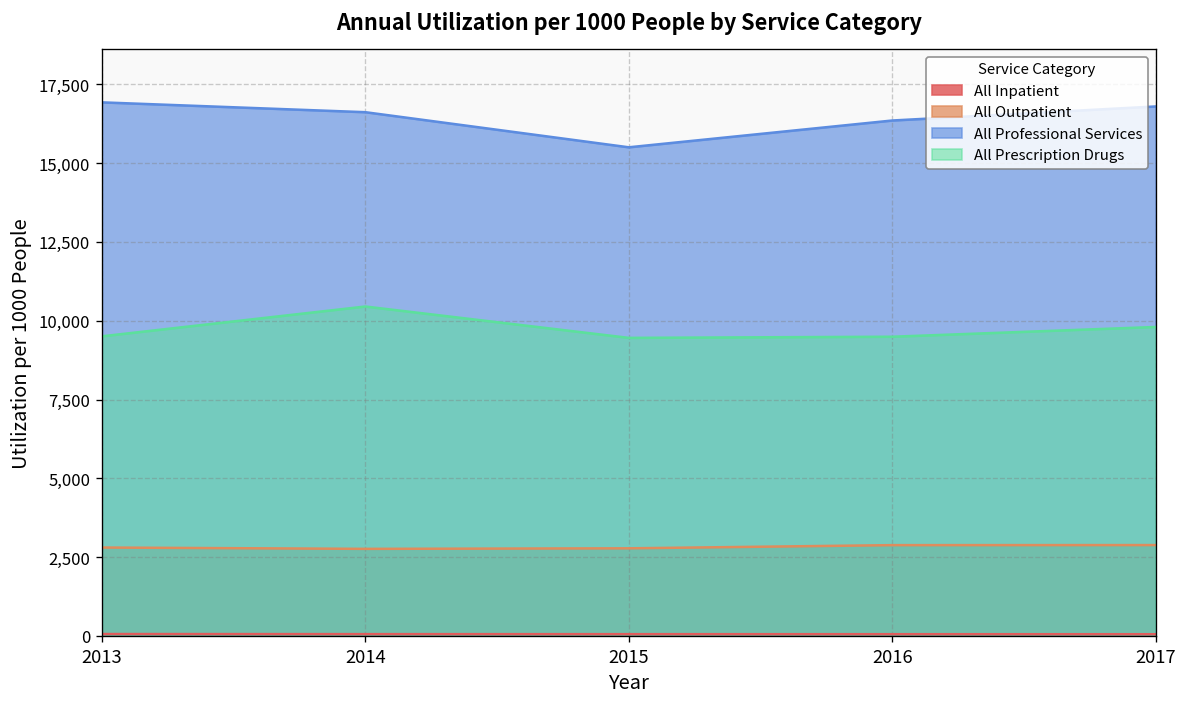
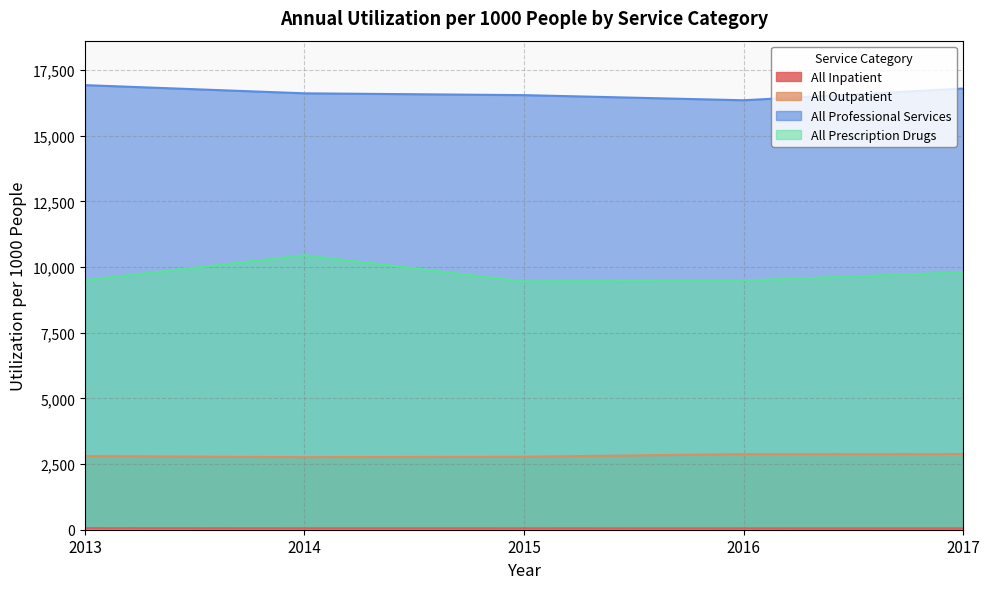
All Professional Services, 2015: 15,500 -> 16,500
